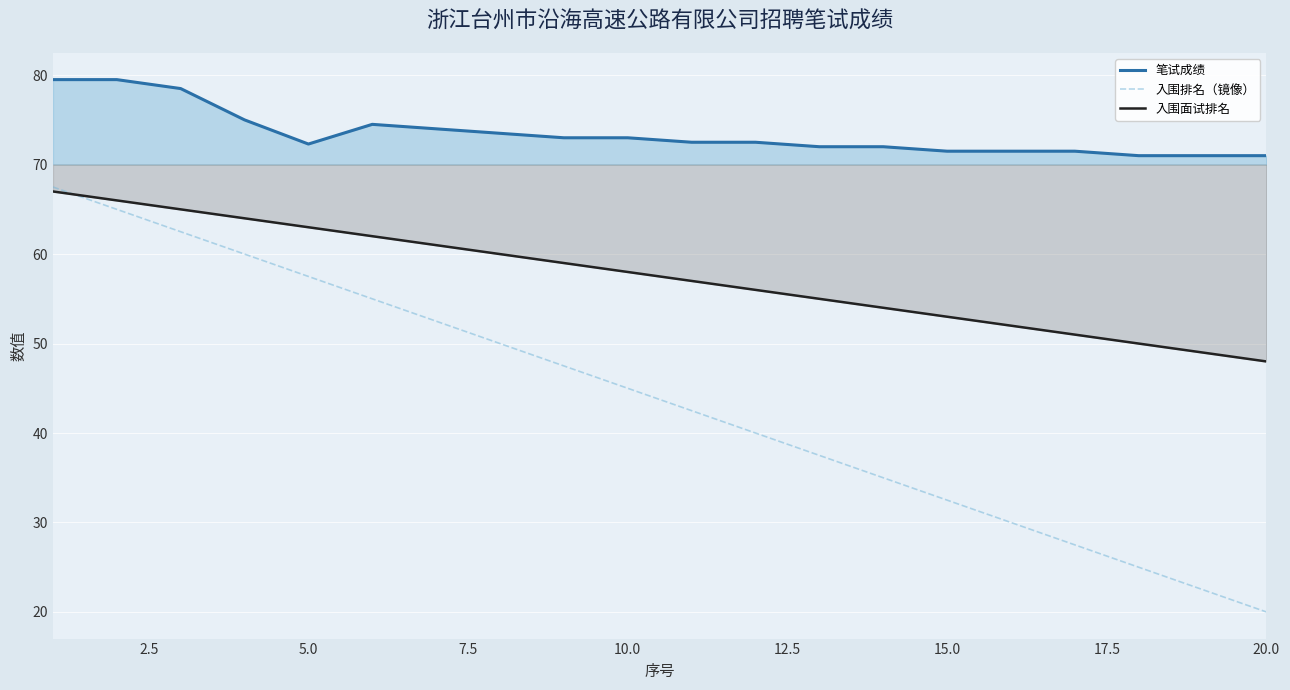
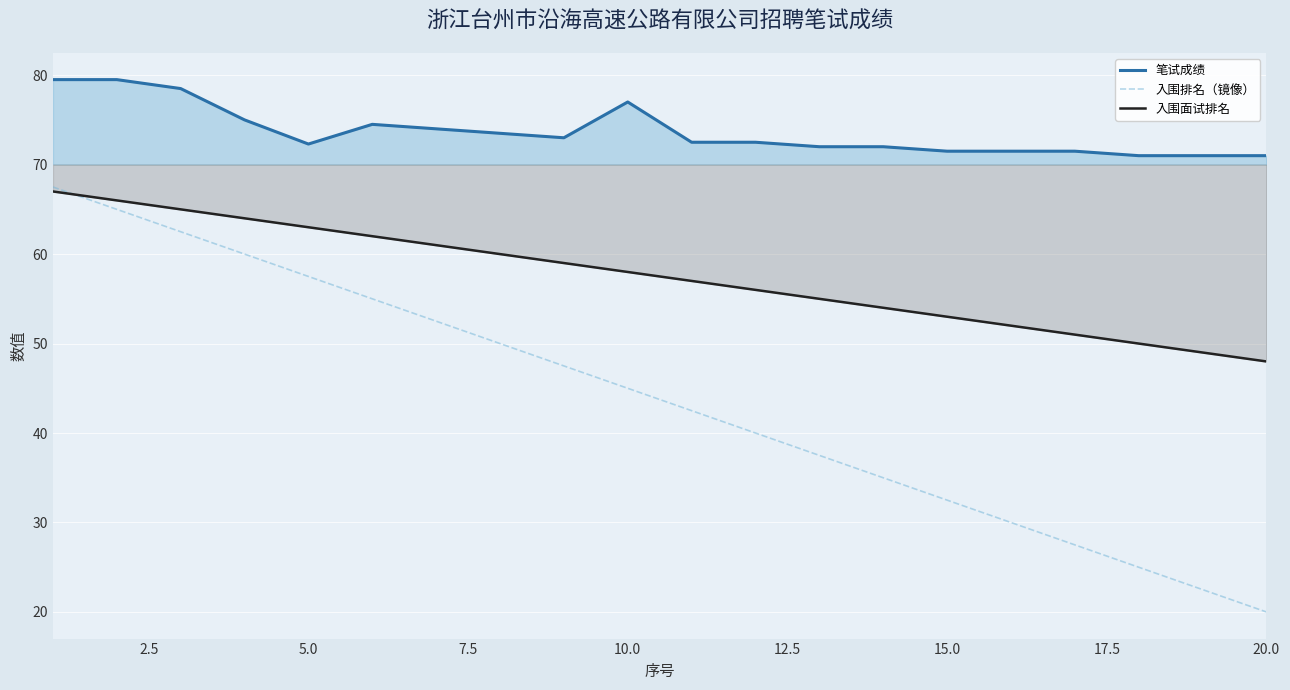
笔试成绩, 10.0: 73 -> 77
